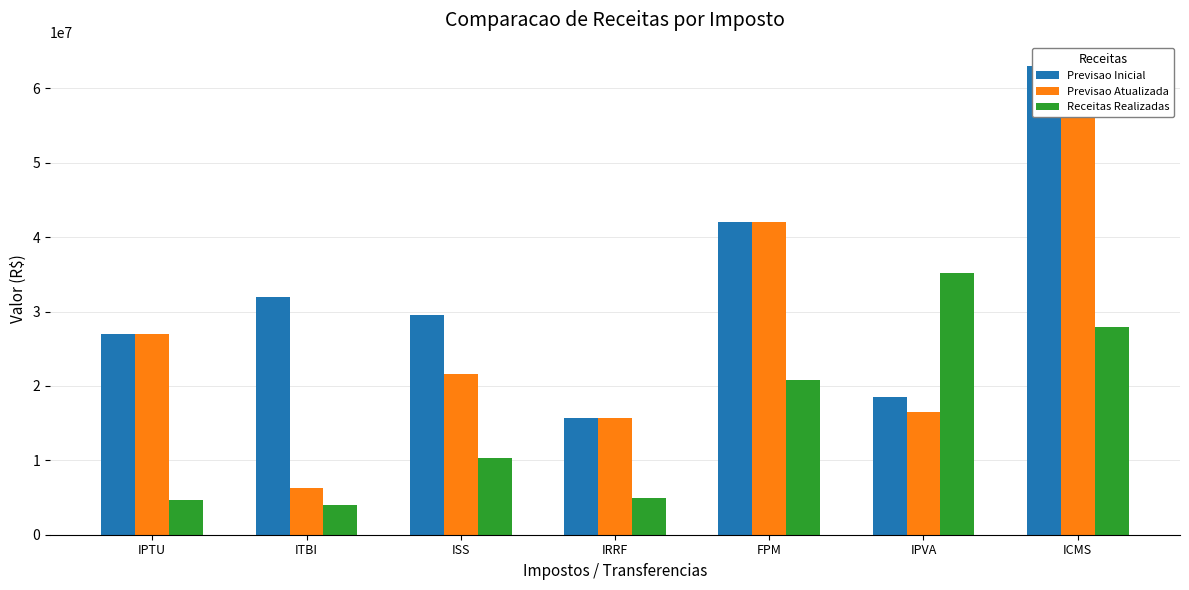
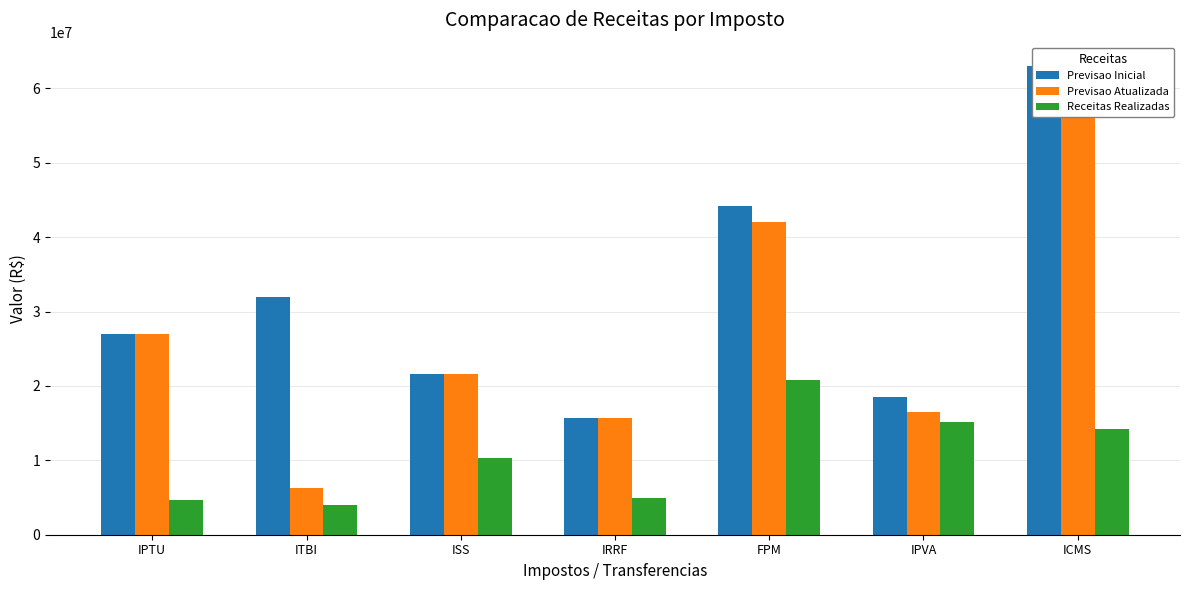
Previsao Inicial, ISS: 30000000 -> 22000000
Previsao Inicial, FPM: 42000000 -> 44000000
Receitas Realizadas, IPVA: 35000000 -> 15000000
Receitas Realizadas, ICMS: 28000000 -> 14000000
